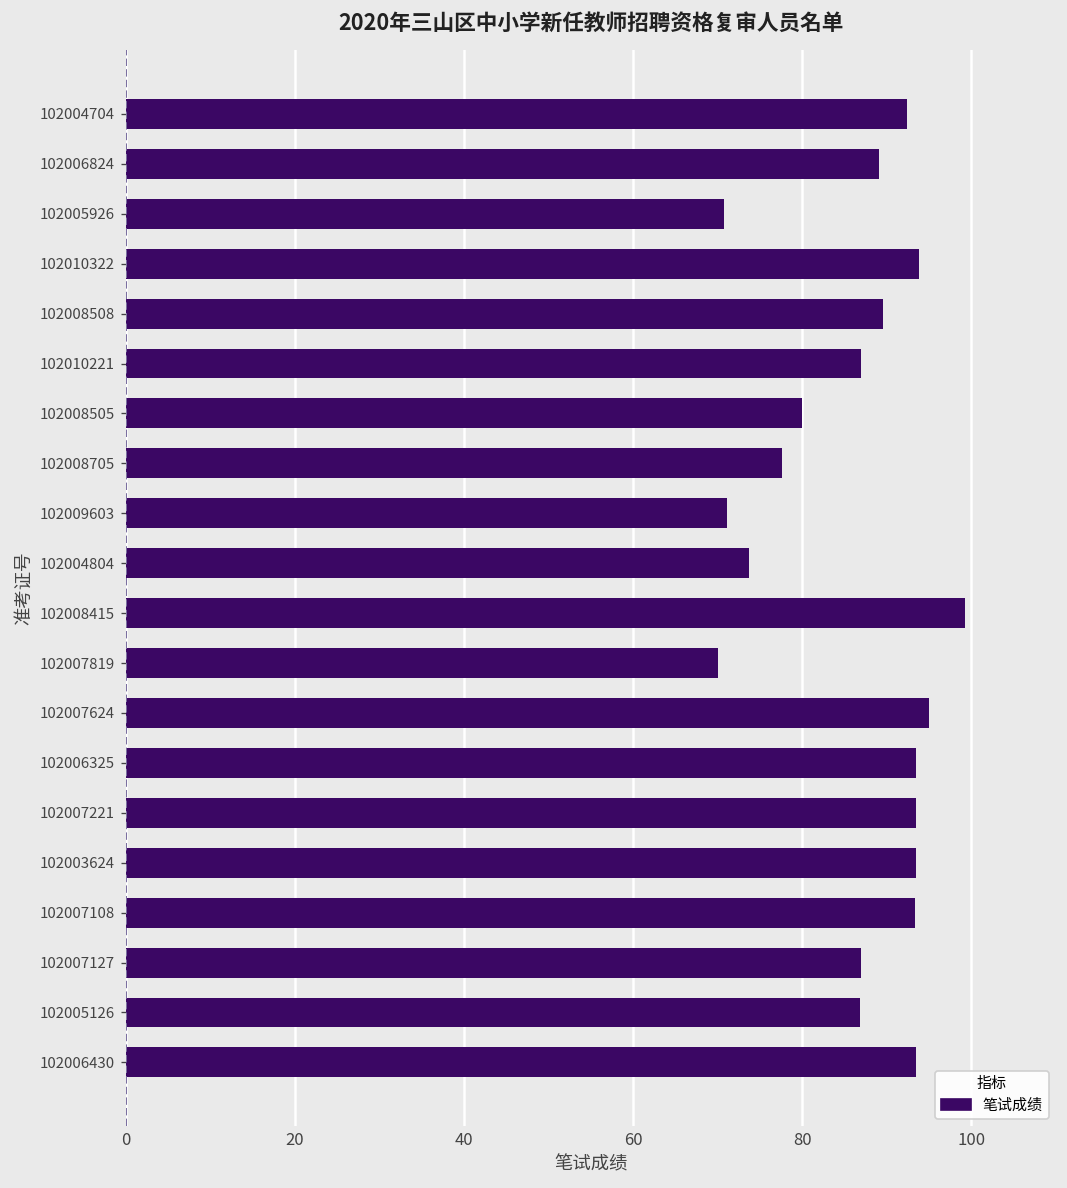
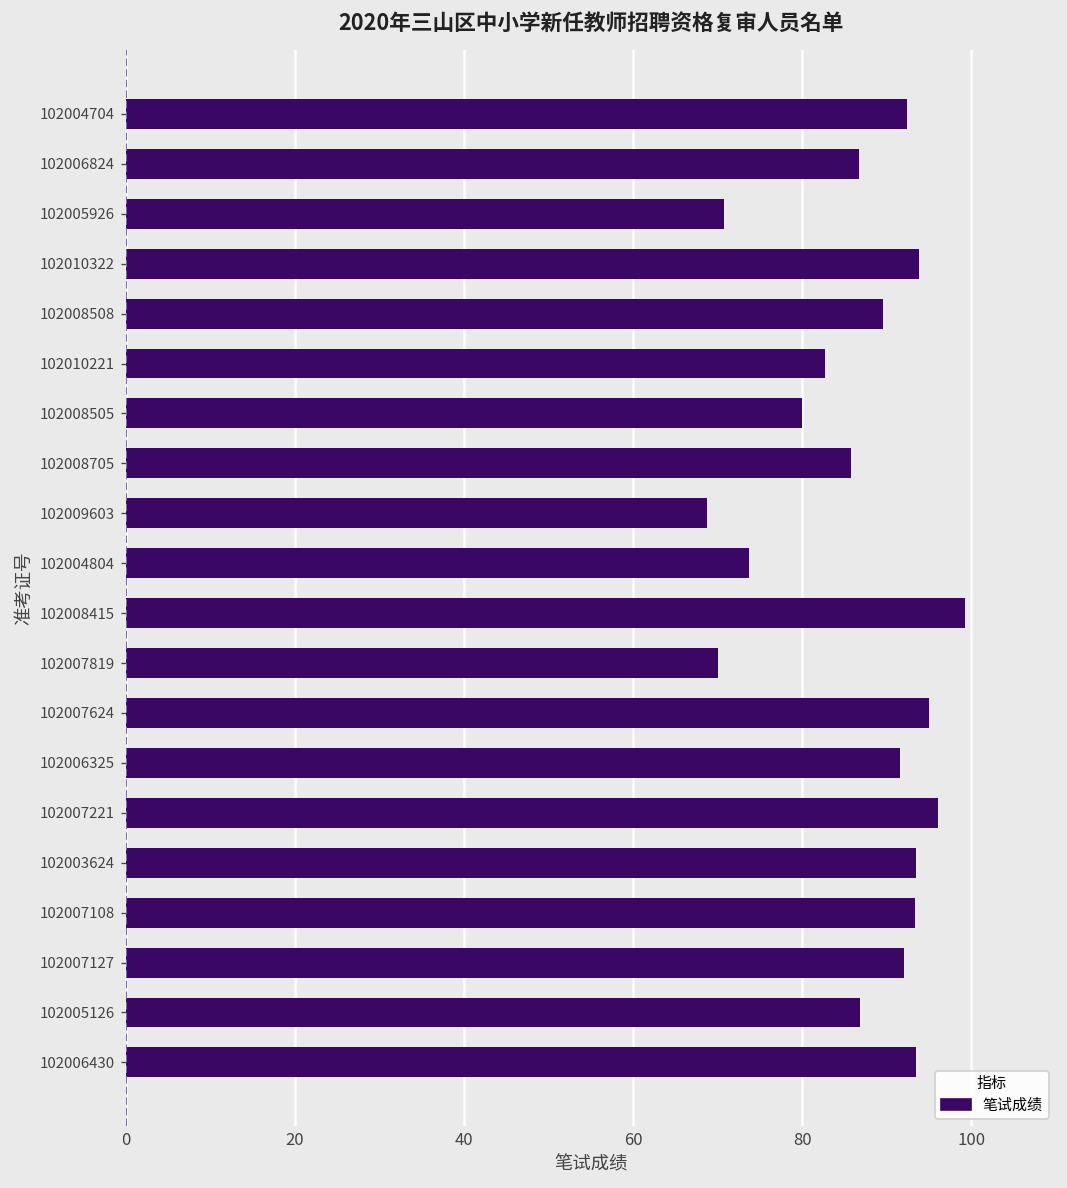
102006824: 89 -> 87
102010221: 87 -> 83
102008705: 78 -> 86
102009603: 71 -> 69
102006325: 94 -> 92
102007221: 93 -> 96
102007127: 87 -> 92
